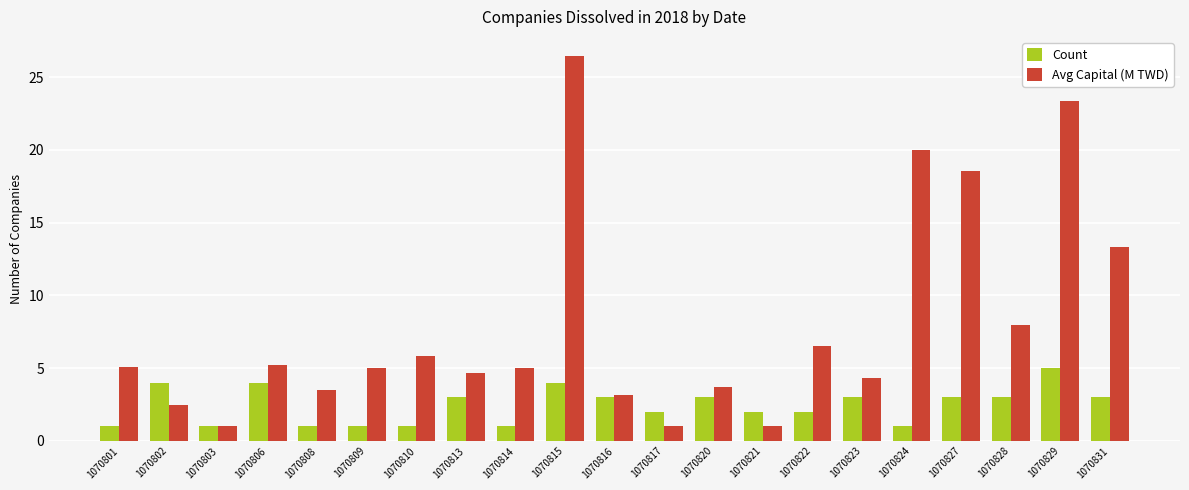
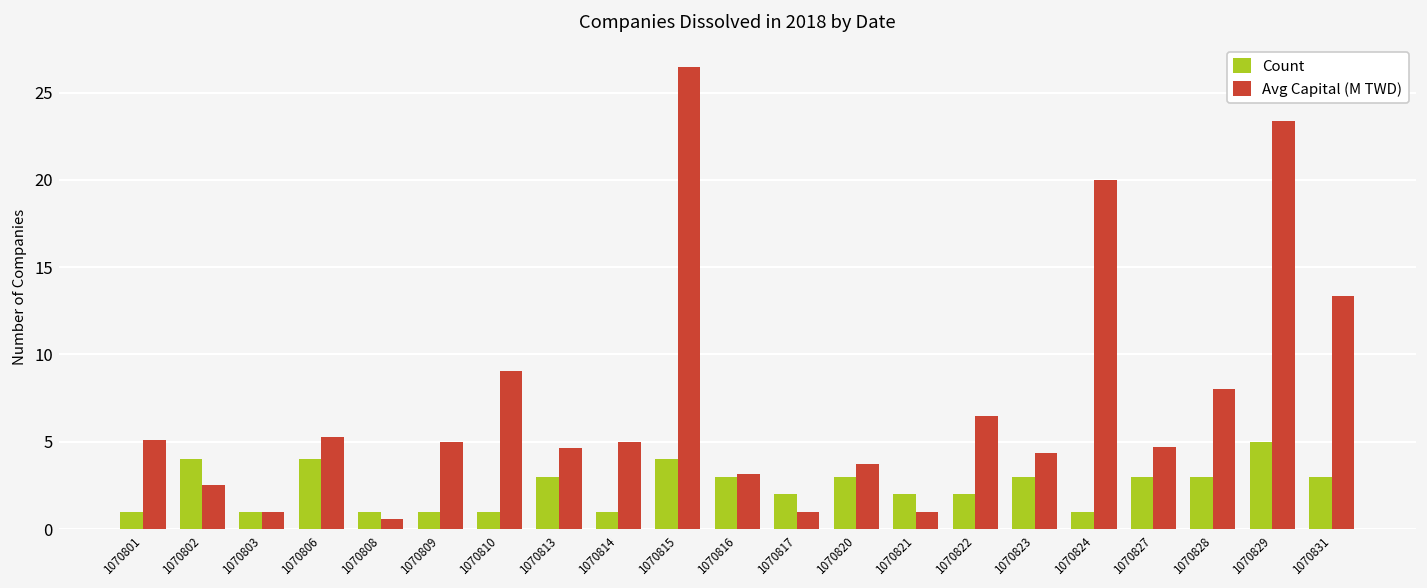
Avg Capital (M TWD), 1070808: 3.5 -> 0.6
Avg Capital (M TWD), 1070810: 5.9 -> 9.1
Avg Capital (M TWD), 1070827: 18.5 -> 4.7
